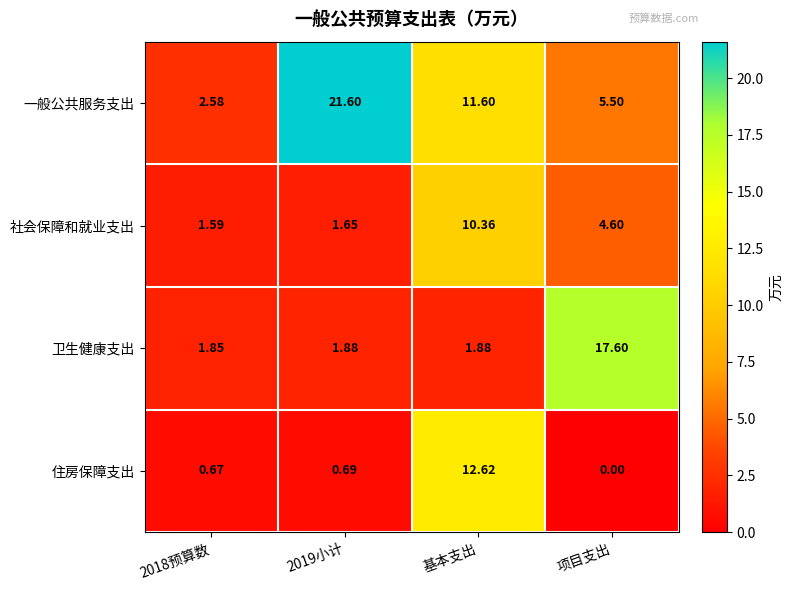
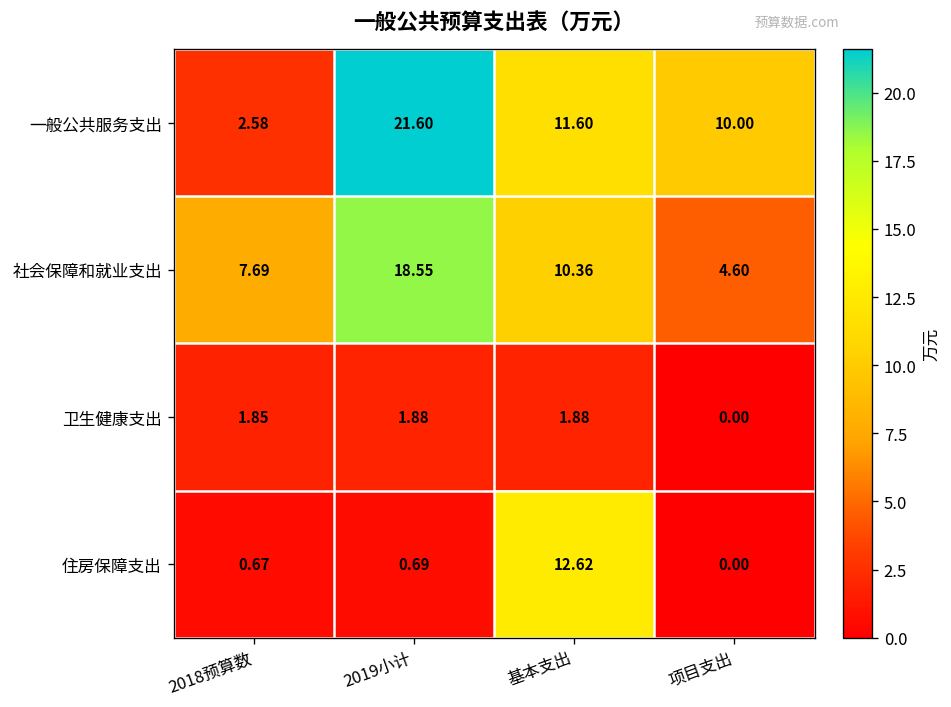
一般公共服务支出, 项目支出: 5.50 -> 10.00
社会保障和就业支出, 2018预算数: 1.59 -> 7.69
社会保障和就业支出, 2019小计: 1.65 -> 18.55
卫生健康支出, 项目支出: 17.60 -> 0.00
